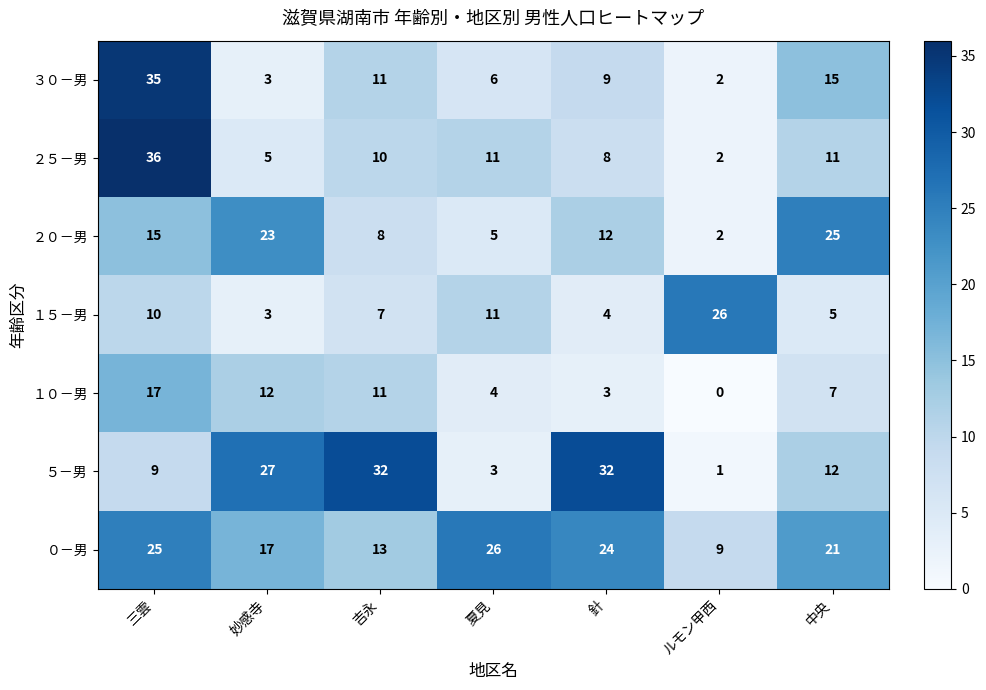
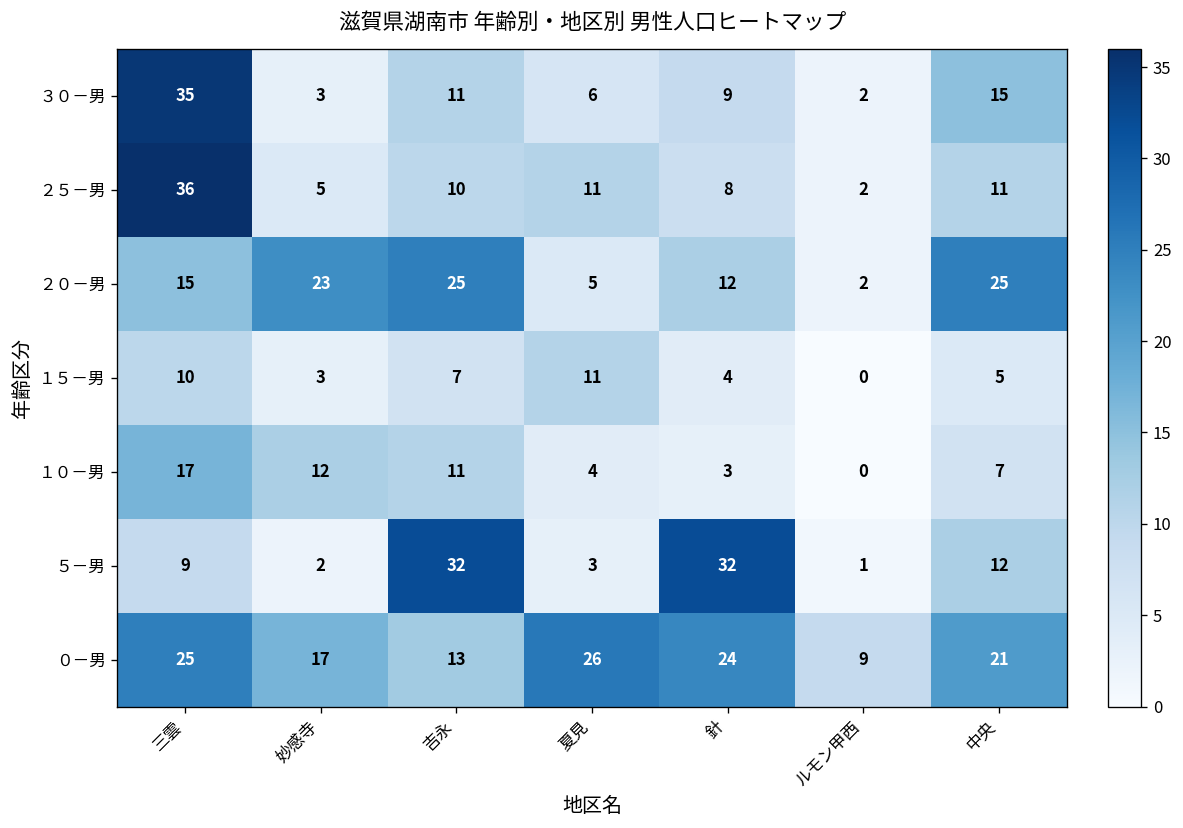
２０－男, 吉永: 8 -> 25
１５－男, ルモン甲西: 26 -> 0
５－男, 妙感寺: 27 -> 2
